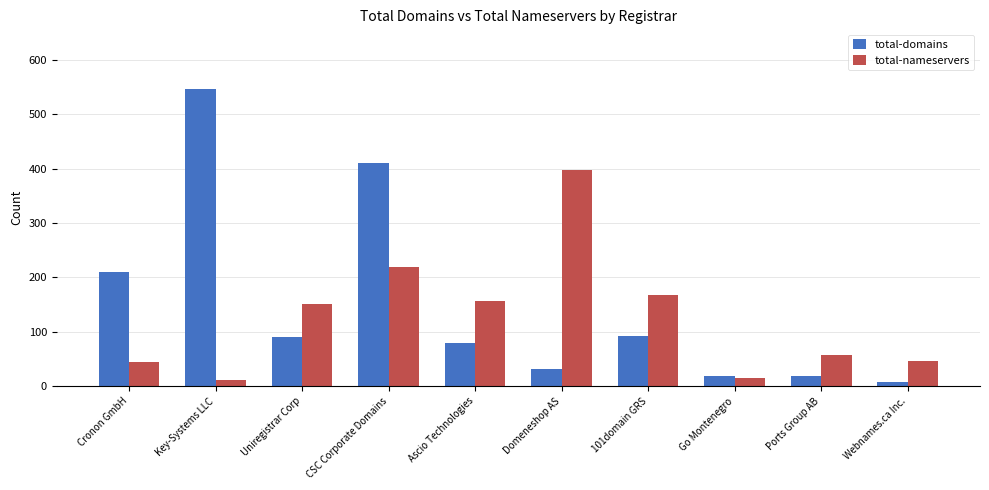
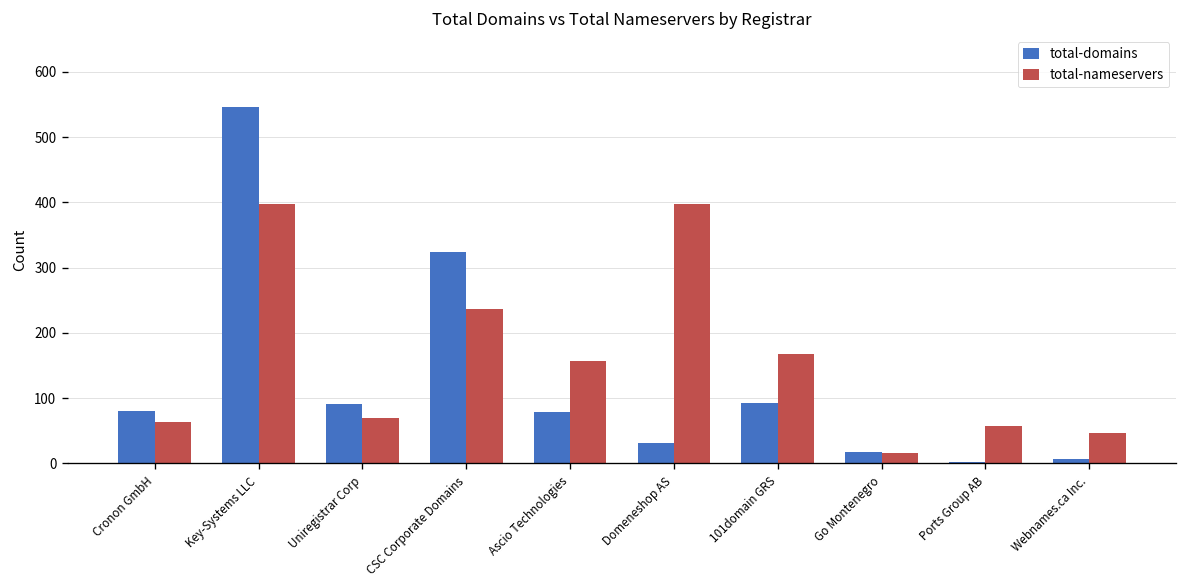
total-domains, Cronon GmbH: 210 -> 80
total-nameservers, Cronon GmbH: 50 -> 60
total-nameservers, Key-Systems LLC: 10 -> 400
total-nameservers, Uniregistrar Corp: 150 -> 70
total-domains, CSC Corporate Domains: 410 -> 320
total-nameservers, CSC Corporate Domains: 220 -> 240
total-domains, Ports Group AB: 20 -> 0
